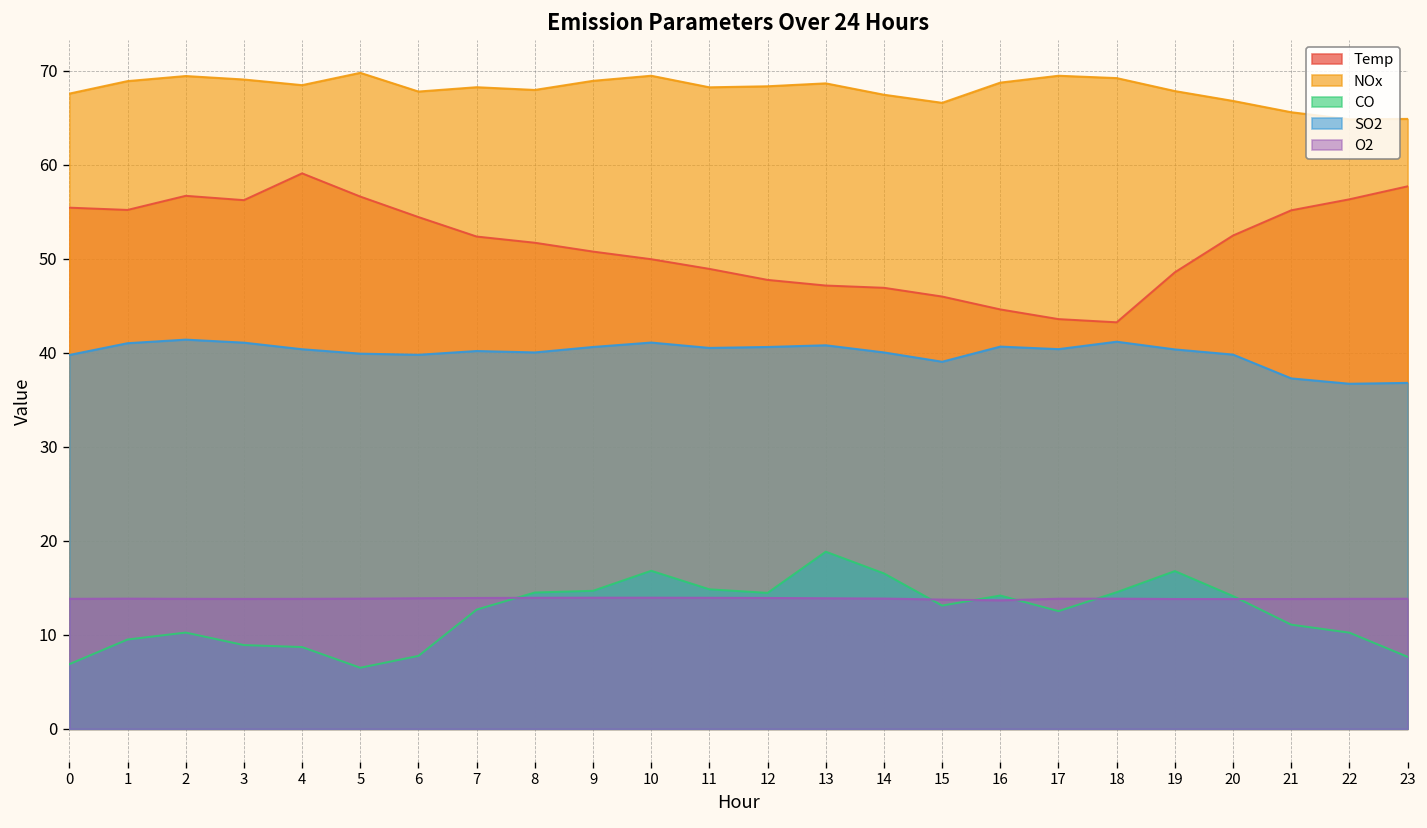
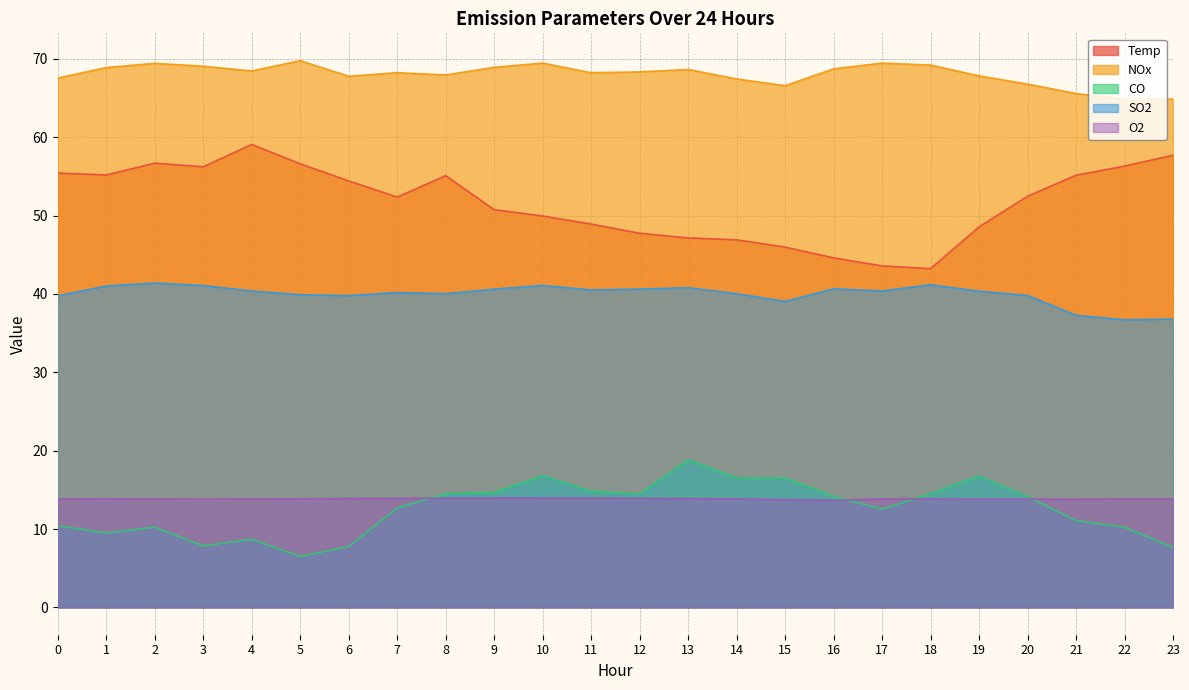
CO, 0: 7 -> 10
CO, 3: 9 -> 8
Temp, 8: 52 -> 55
CO, 15: 13 -> 17
